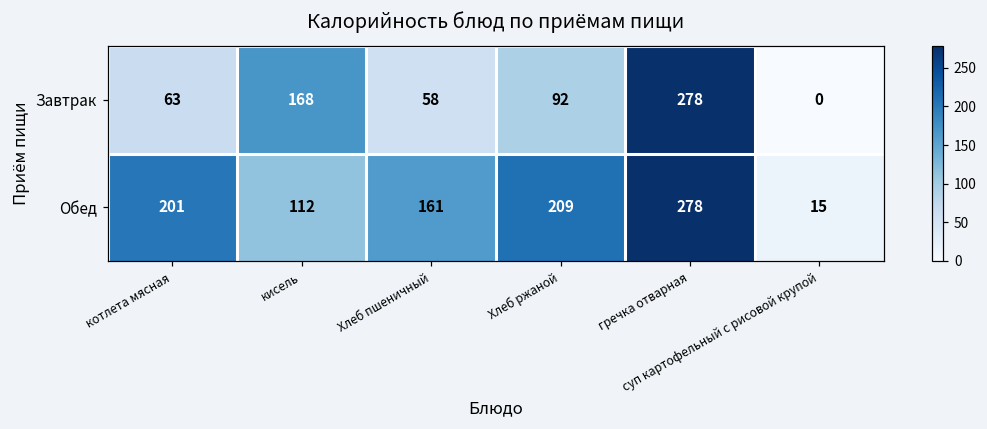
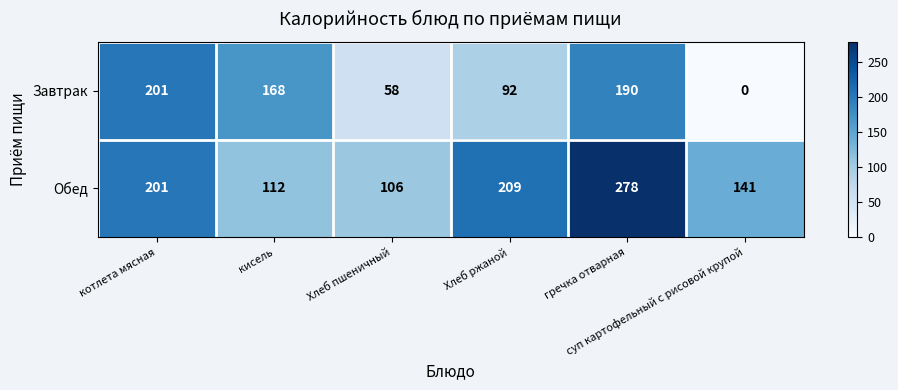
Завтрак, котлета мясная: 63 -> 201
Завтрак, гречка отварная: 278 -> 190
Обед, Хлеб пшеничный: 161 -> 106
Обед, суп картофельный с рисовой крупой: 15 -> 141
